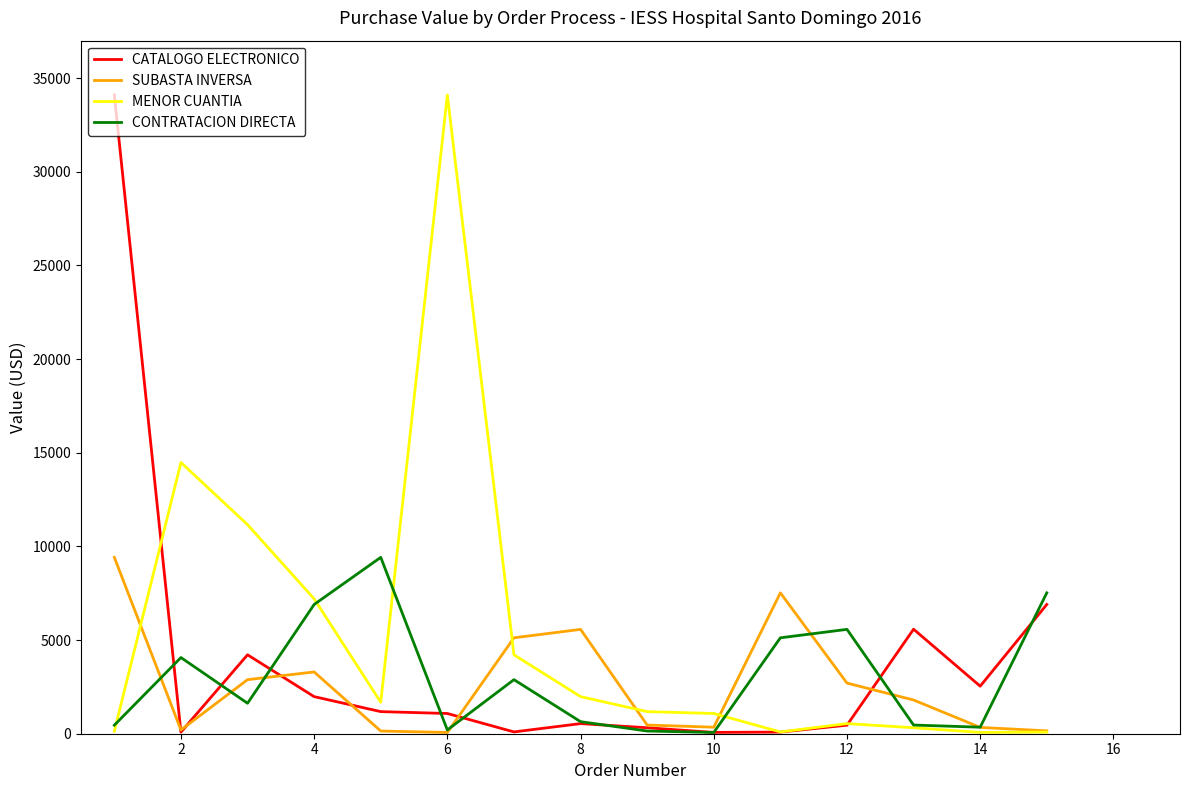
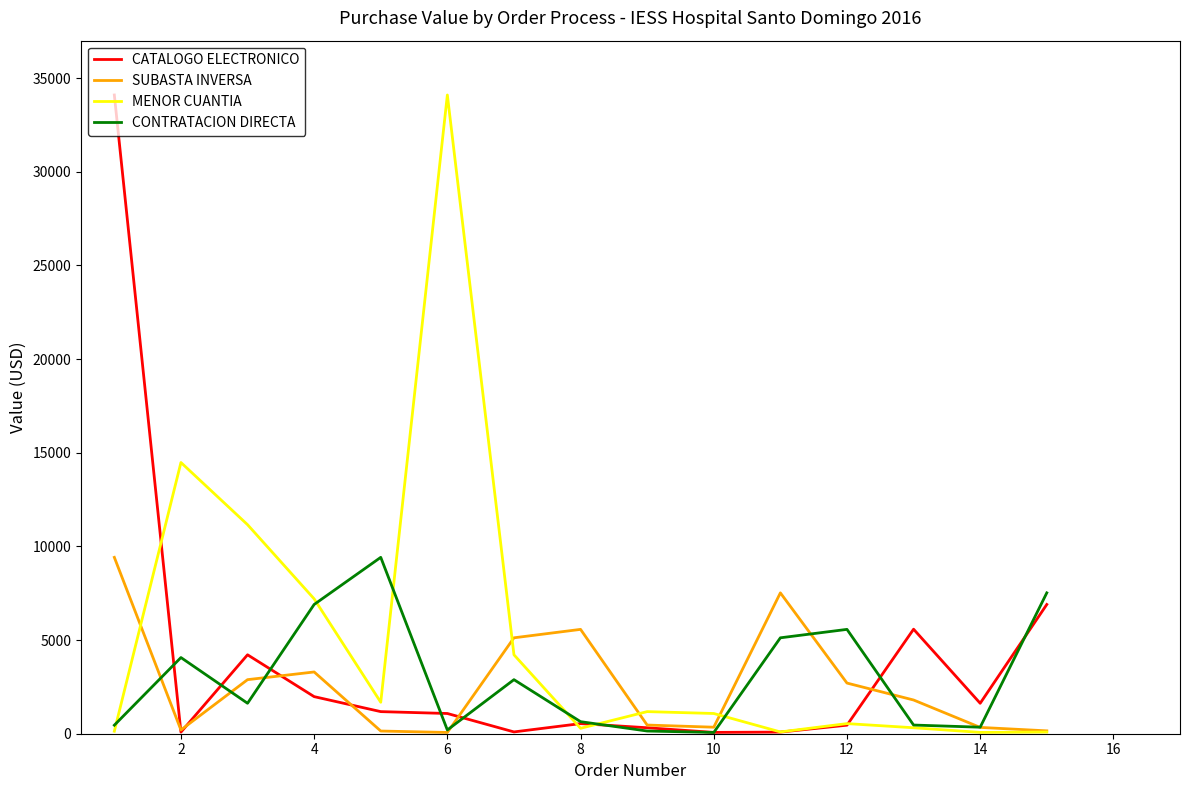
MENOR CUANTIA, 8: 2000 -> 300
CATALOGO ELECTRONICO, 14: 2500 -> 1600
